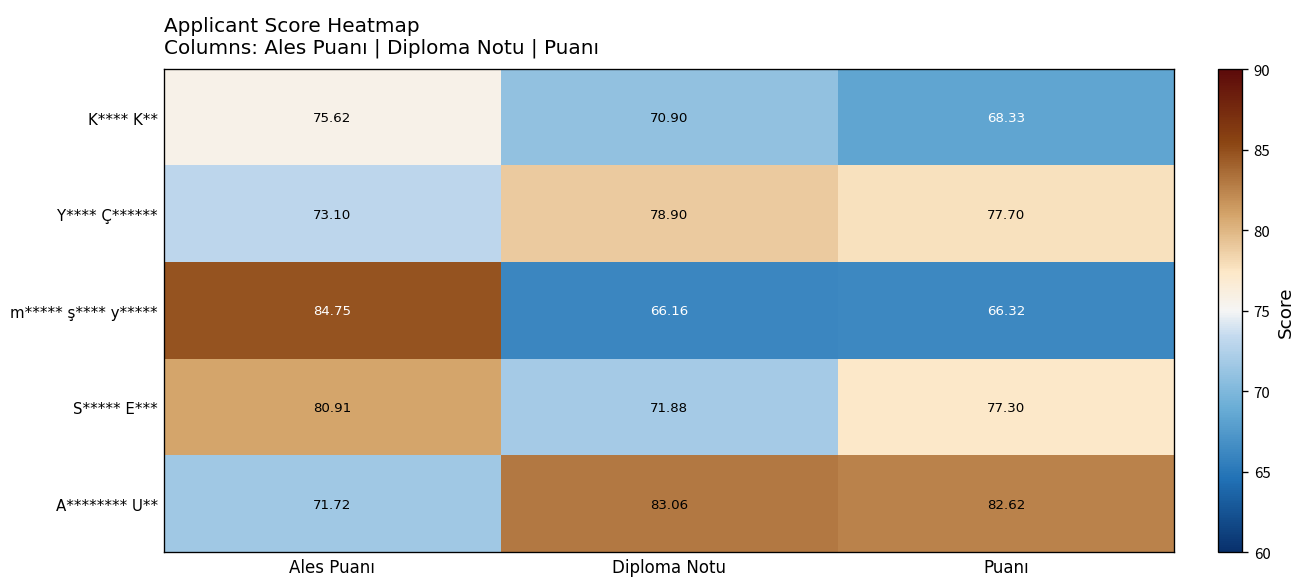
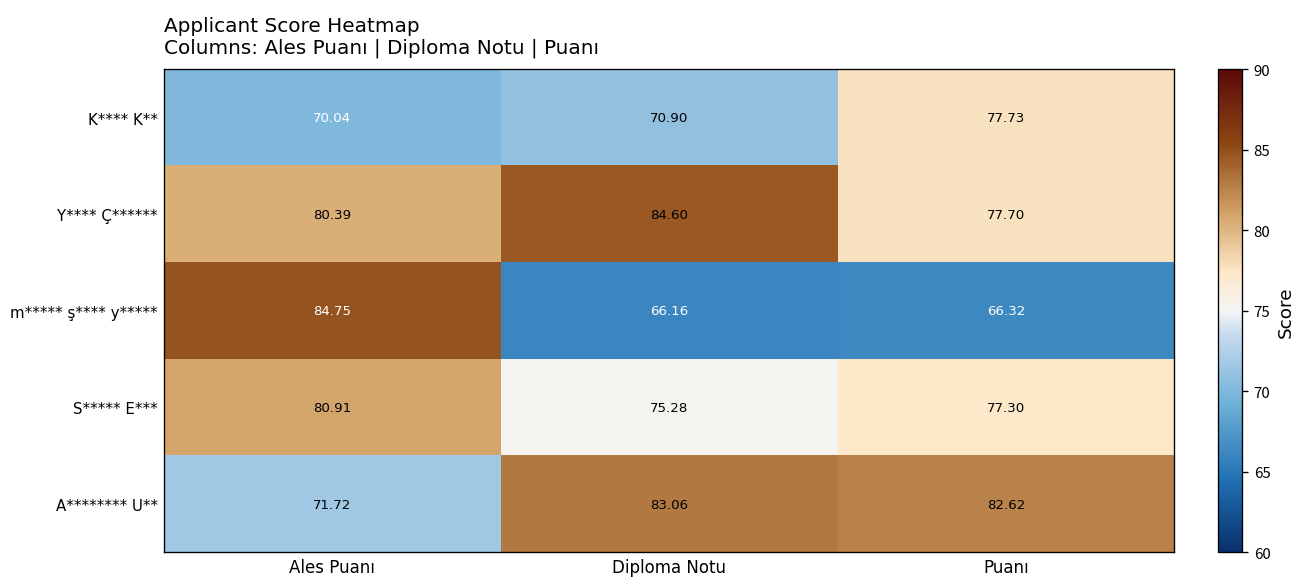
K**** K**, Ales Puanı: 75.62 -> 70.04
K**** K**, Puanı: 68.33 -> 77.73
Y**** Ç******, Ales Puanı: 73.10 -> 80.39
Y**** Ç******, Diploma Notu: 78.90 -> 84.60
S***** E***, Diploma Notu: 71.88 -> 75.28
